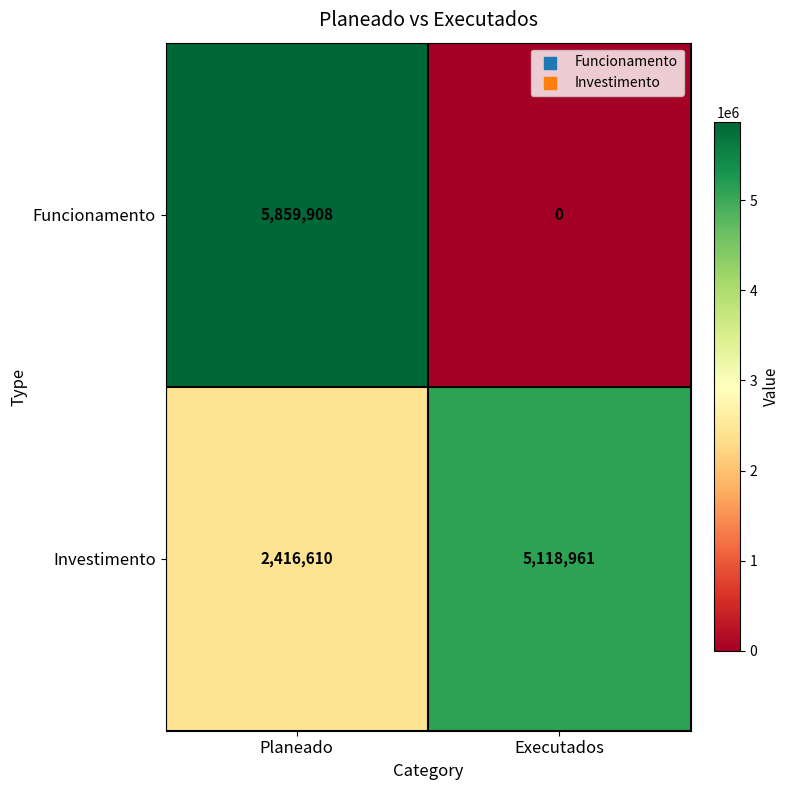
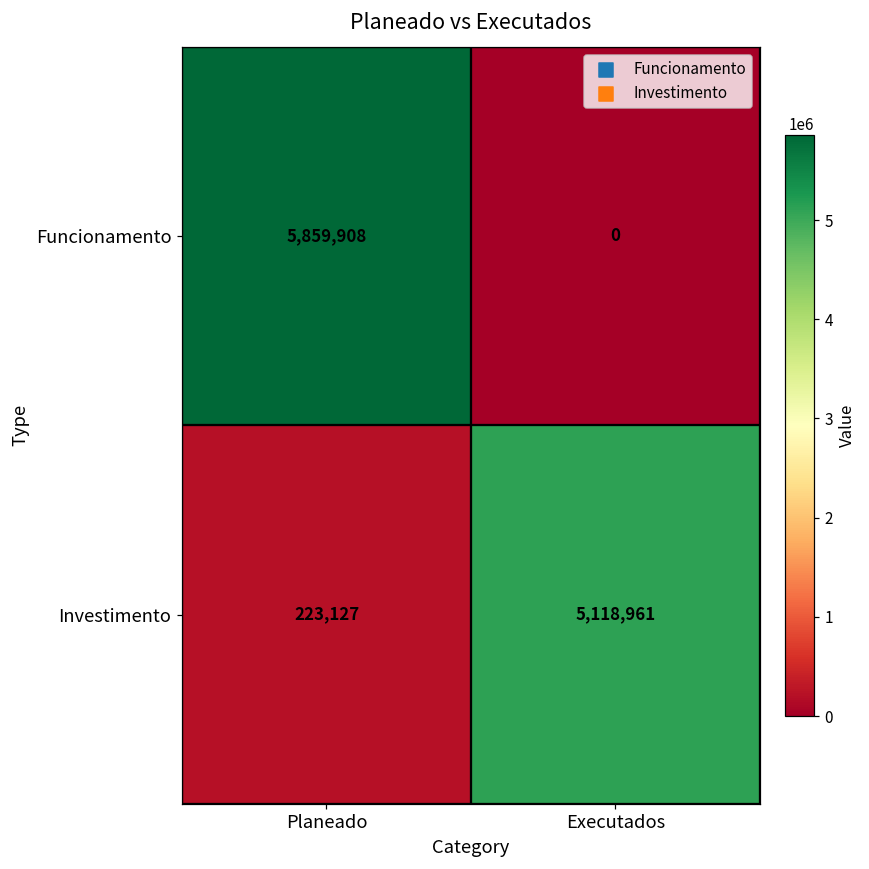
Investimento, Planeado: 2,416,610 -> 223,127
